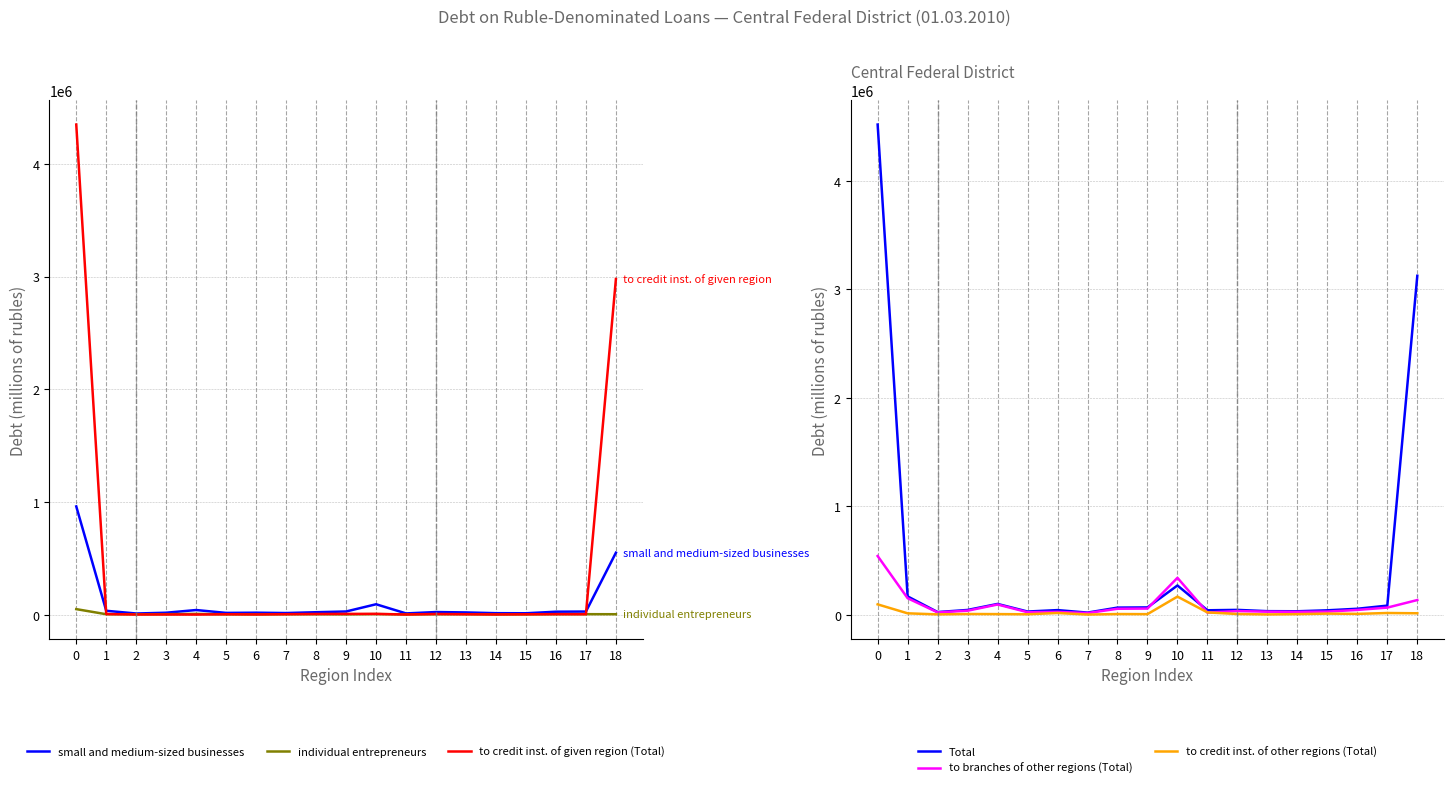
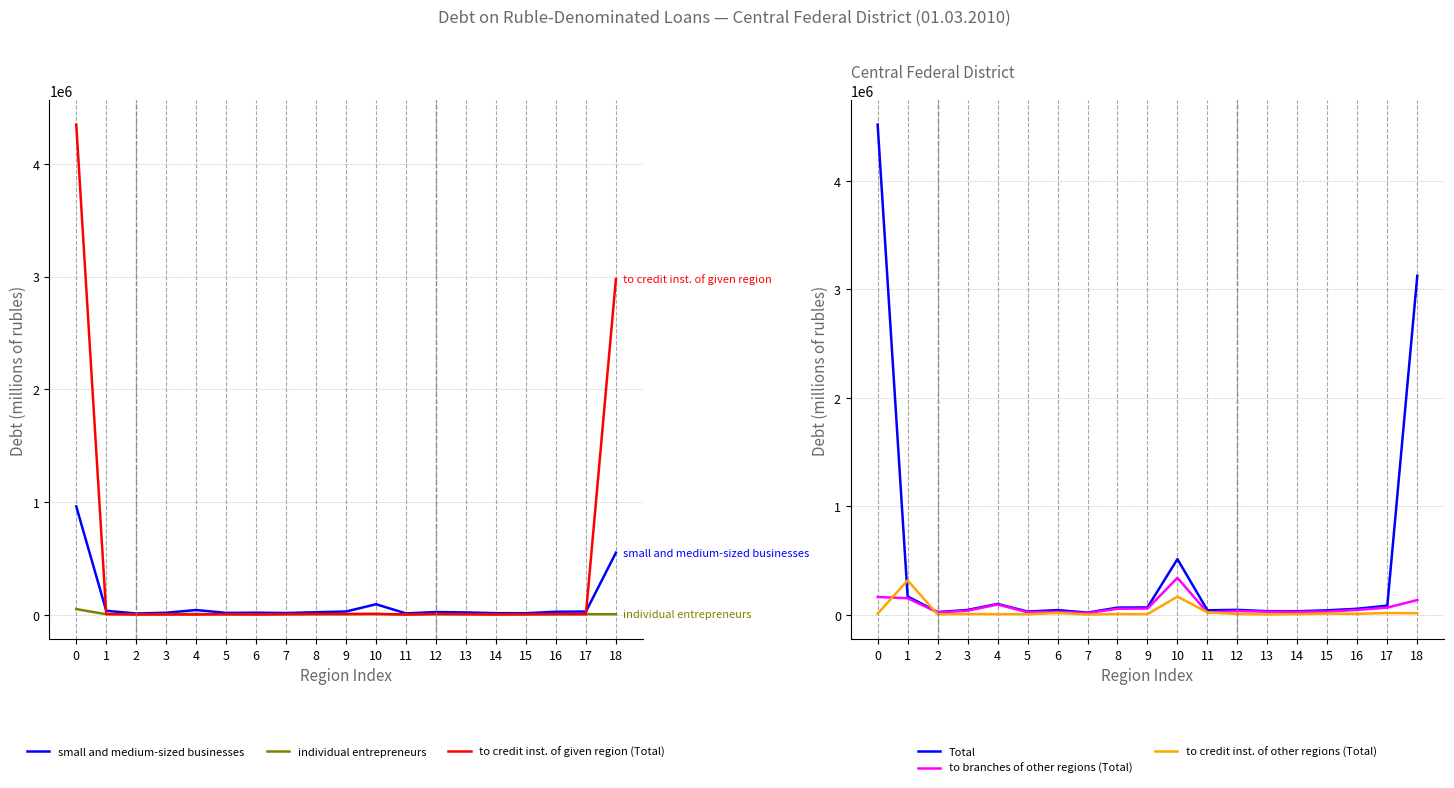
Central Federal District, to branches of other regions (Total), 0: 540000 -> 160000
Central Federal District, to credit inst. of other regions (Total), 0: 100000 -> 10000
Central Federal District, to credit inst. of other regions (Total), 1: 10000 -> 320000
Central Federal District, Total, 10: 270000 -> 510000
